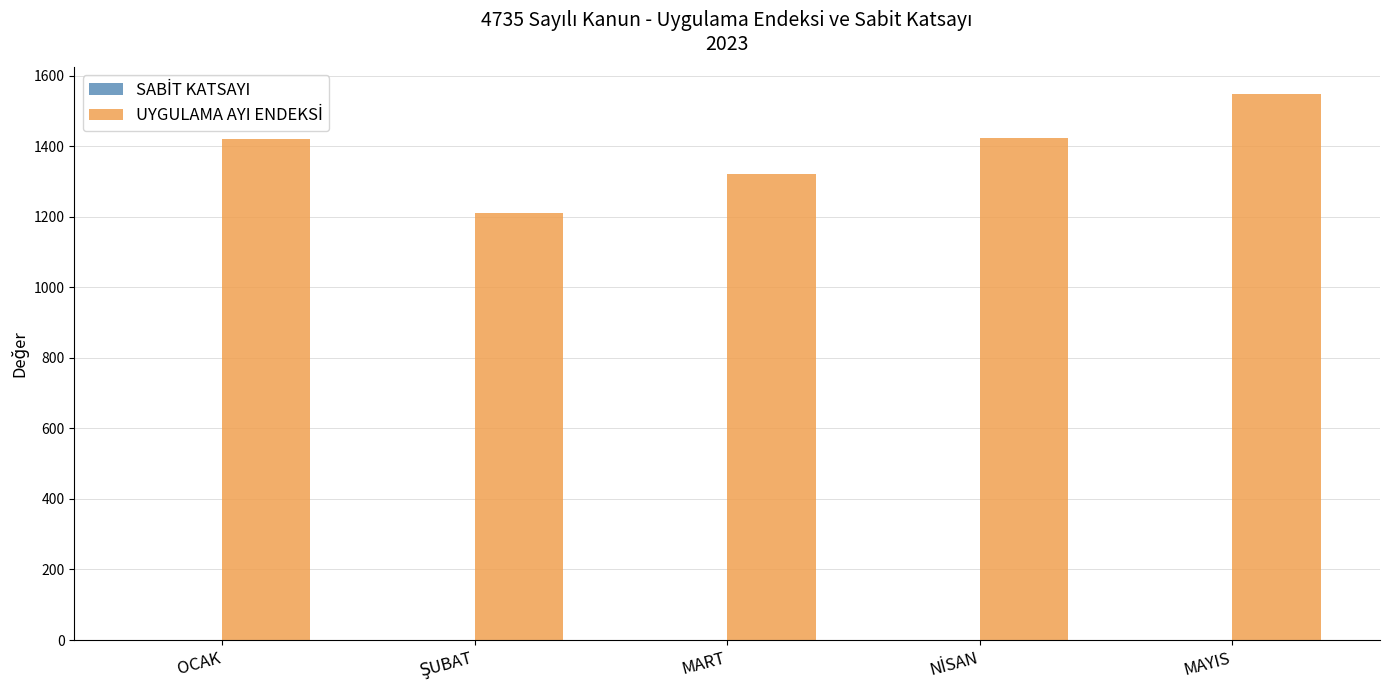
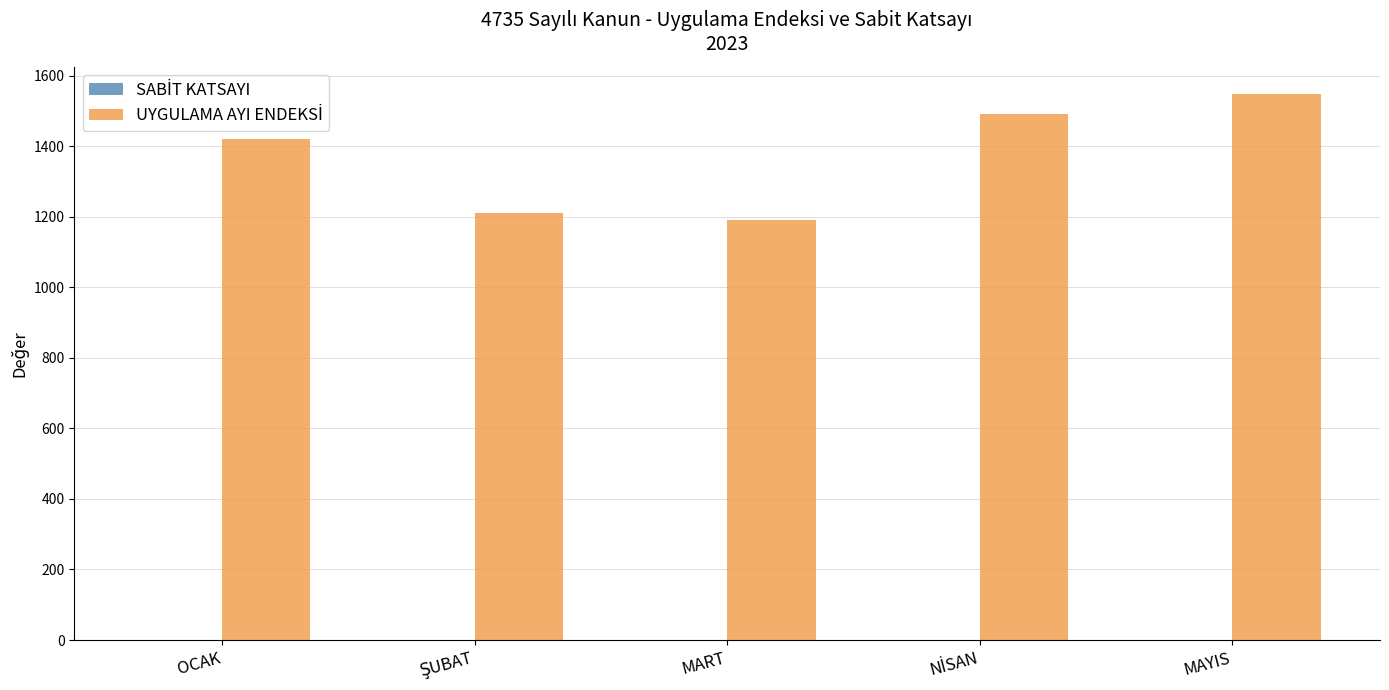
UYGULAMA AYI ENDEKSİ, MART: 1320 -> 1190
UYGULAMA AYI ENDEKSİ, NİSAN: 1420 -> 1490
